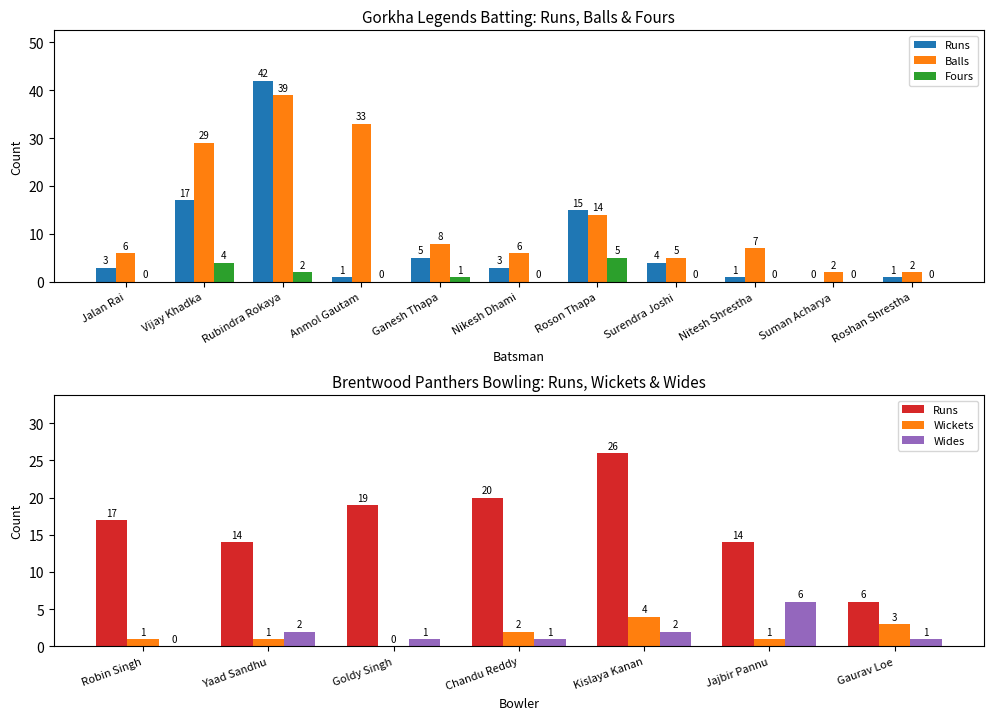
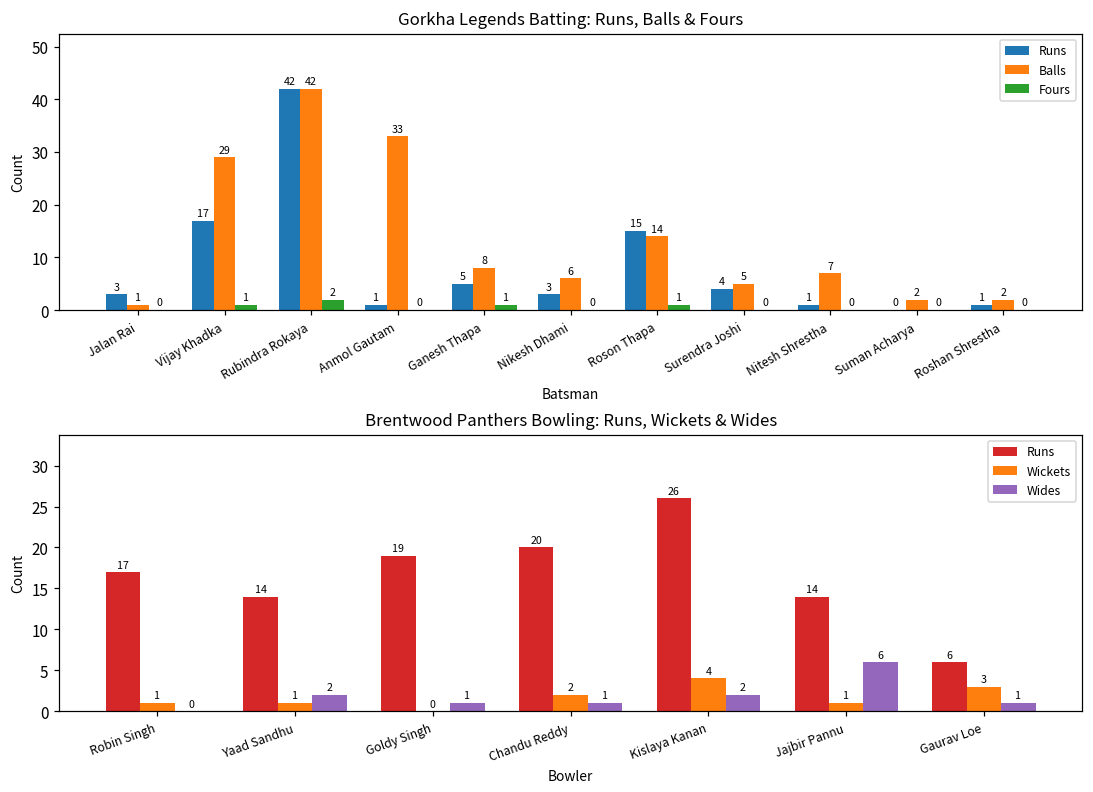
Gorkha Legends Batting: Runs, Balls & Fours, Balls, Jalan Rai: 6 -> 1
Gorkha Legends Batting: Runs, Balls & Fours, Fours, Vijay Khadka: 4 -> 1
Gorkha Legends Batting: Runs, Balls & Fours, Balls, Rubindra Rokaya: 39 -> 42
Gorkha Legends Batting: Runs, Balls & Fours, Fours, Roson Thapa: 5 -> 1
